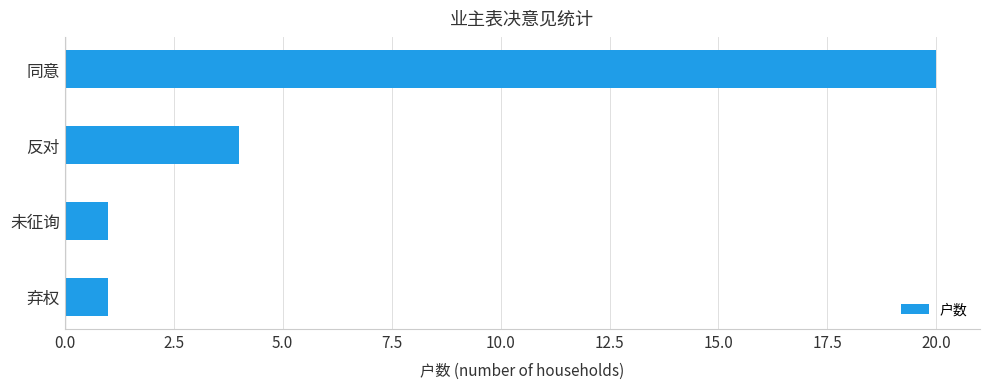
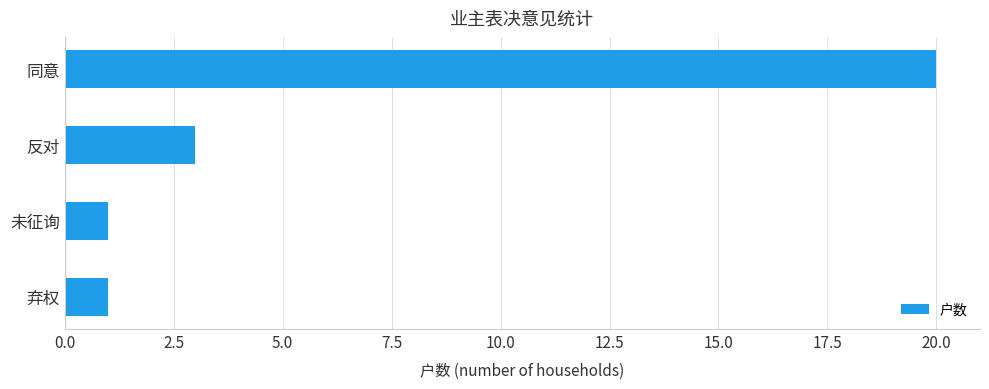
反对: 4 -> 3
